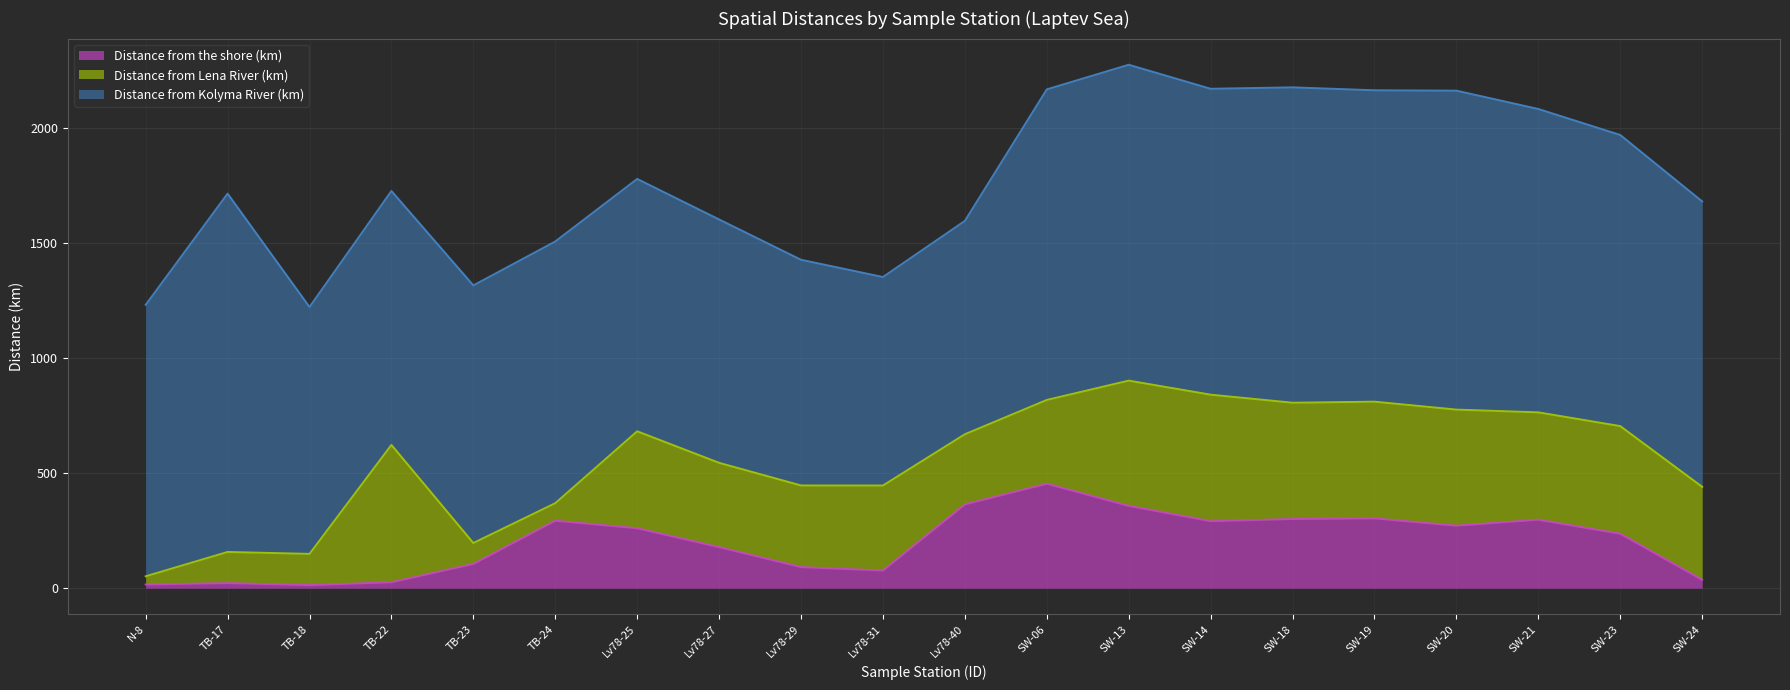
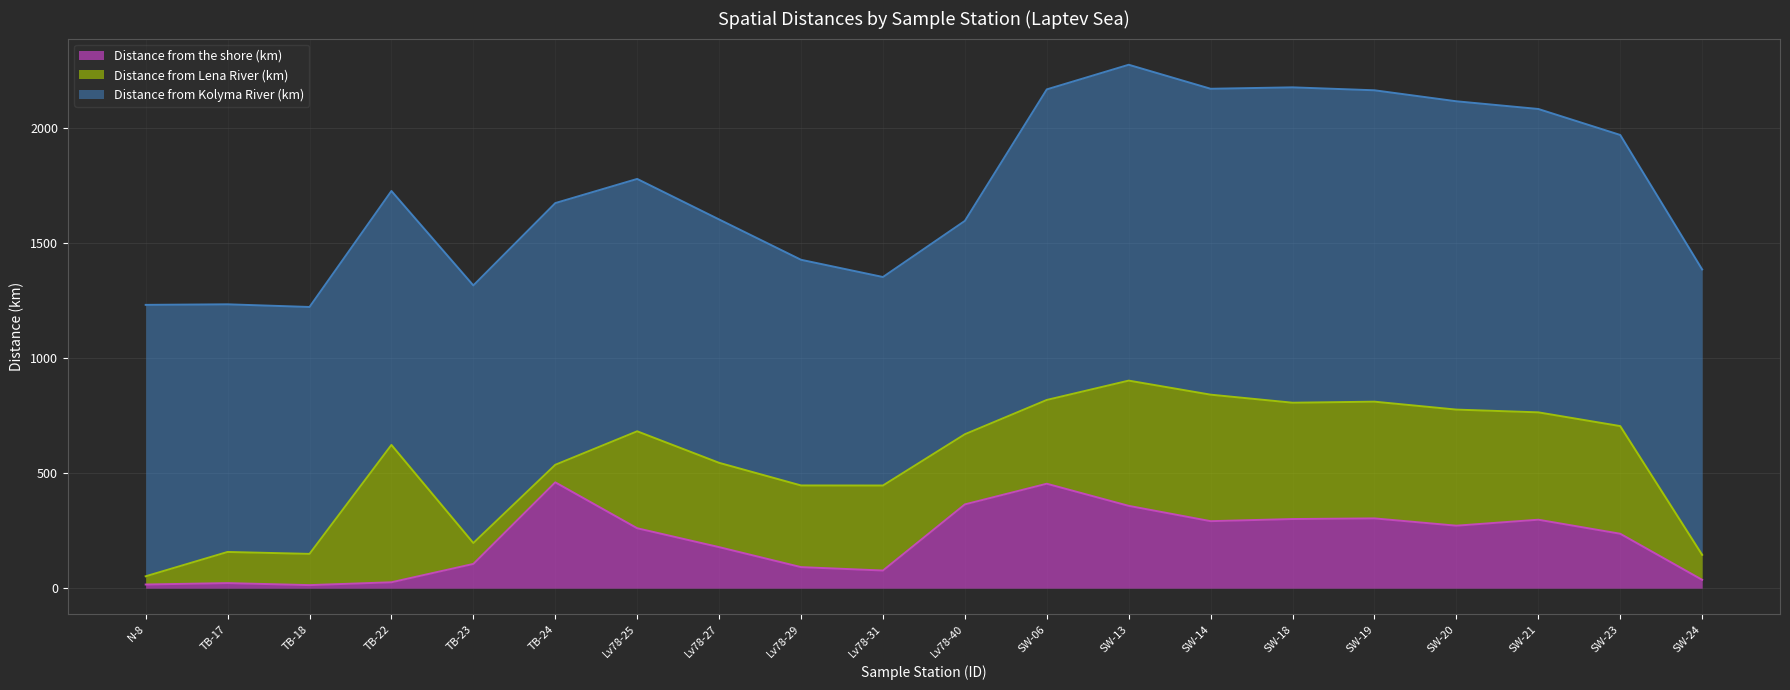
Distance from Kolyma River (km), TB-17: 1560 -> 1080
Distance from the shore (km), TB-24: 290 -> 460
Distance from Kolyma River (km), SW-20: 1380 -> 1340
Distance from Lena River (km), SW-24: 400 -> 110
